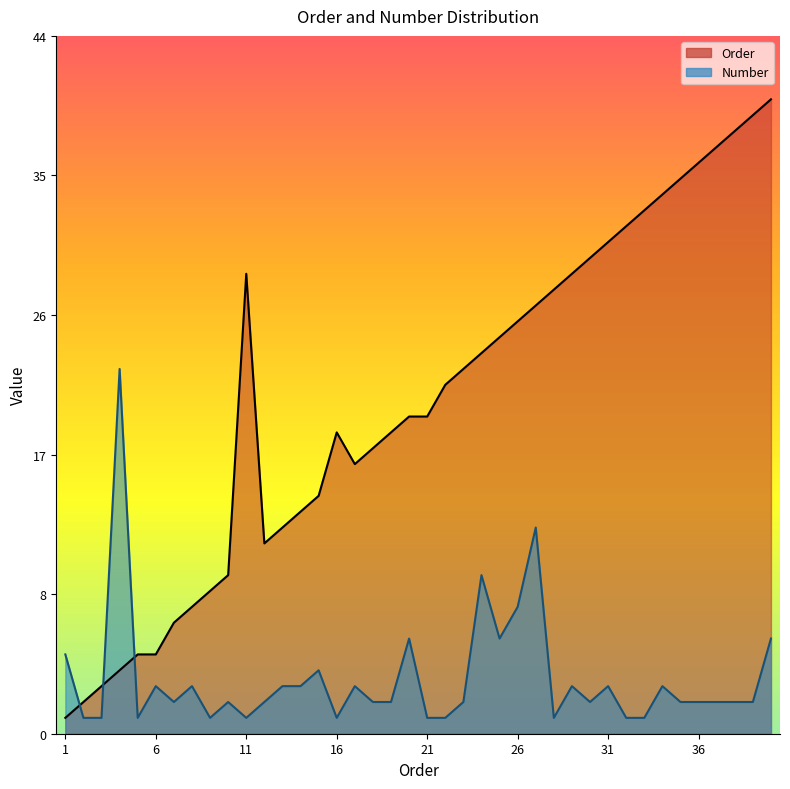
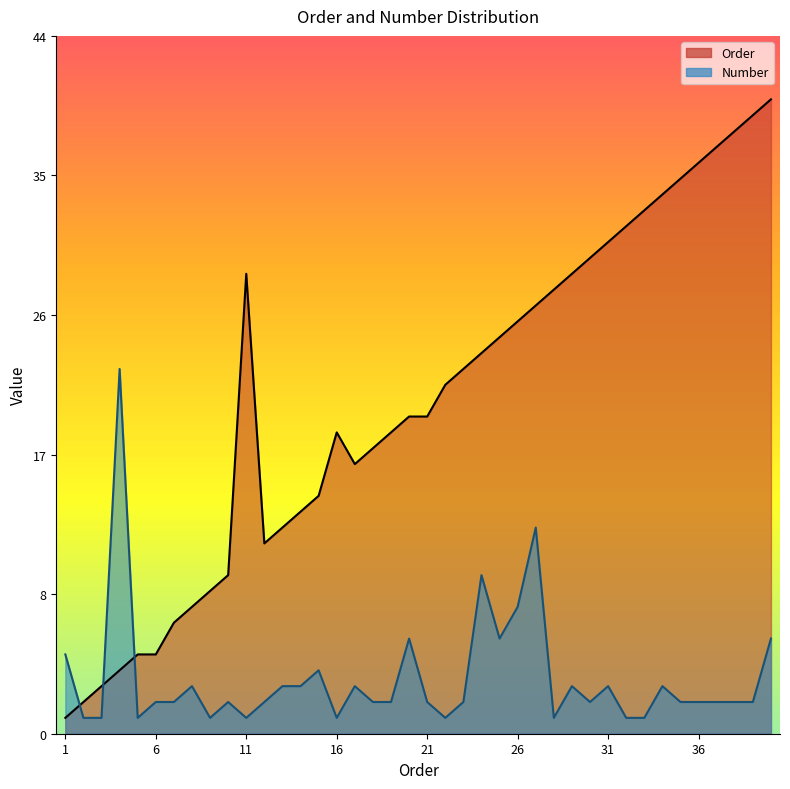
Number, 6: 3 -> 2
Number, 21: 1 -> 2
